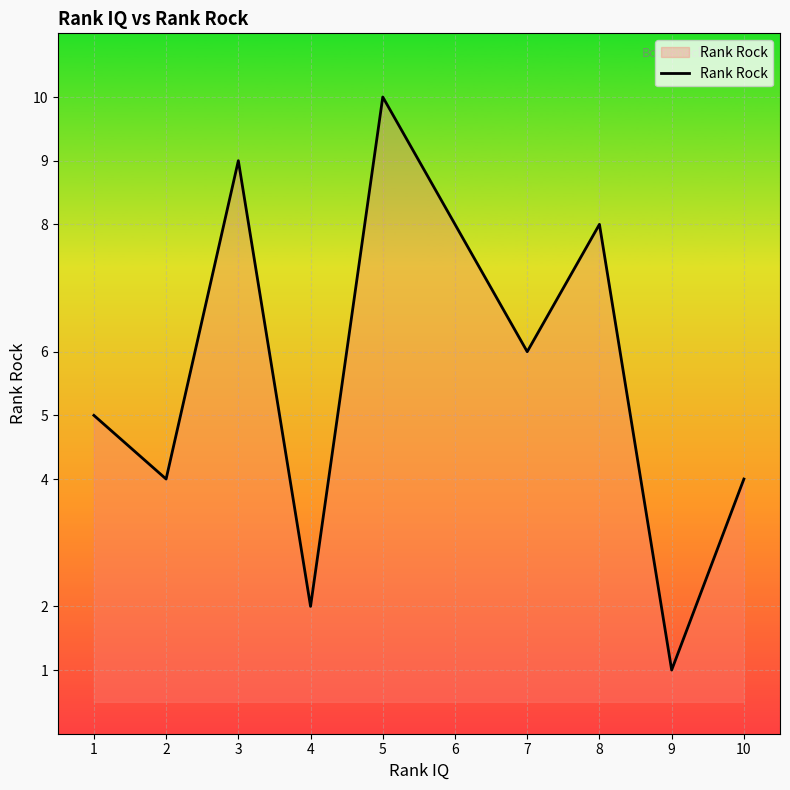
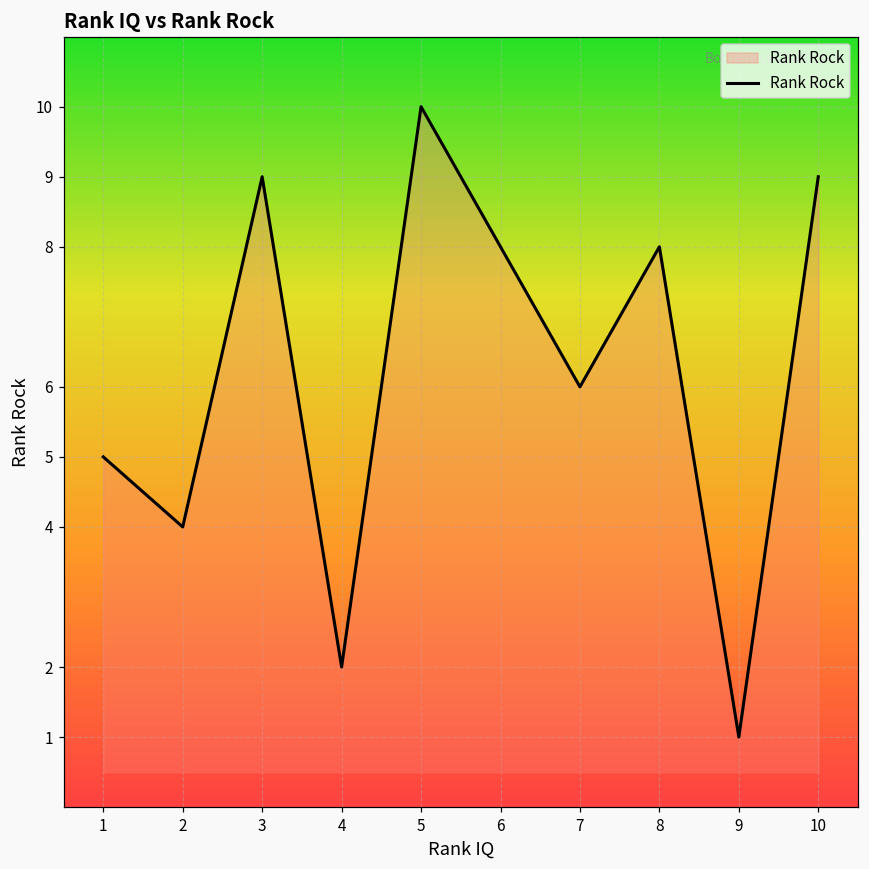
10: 4 -> 9
